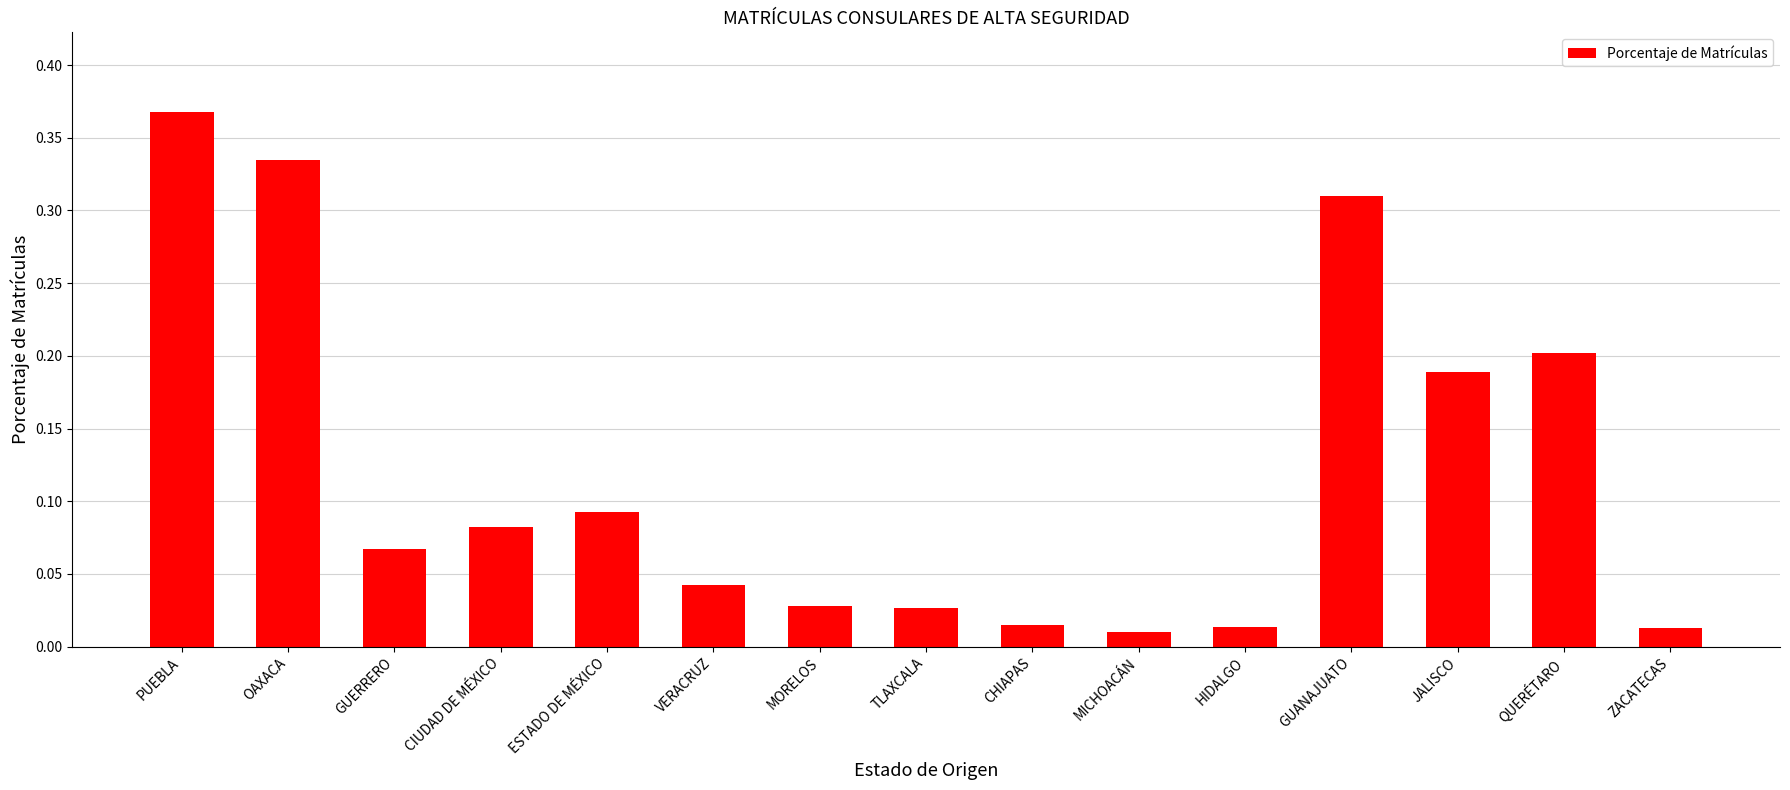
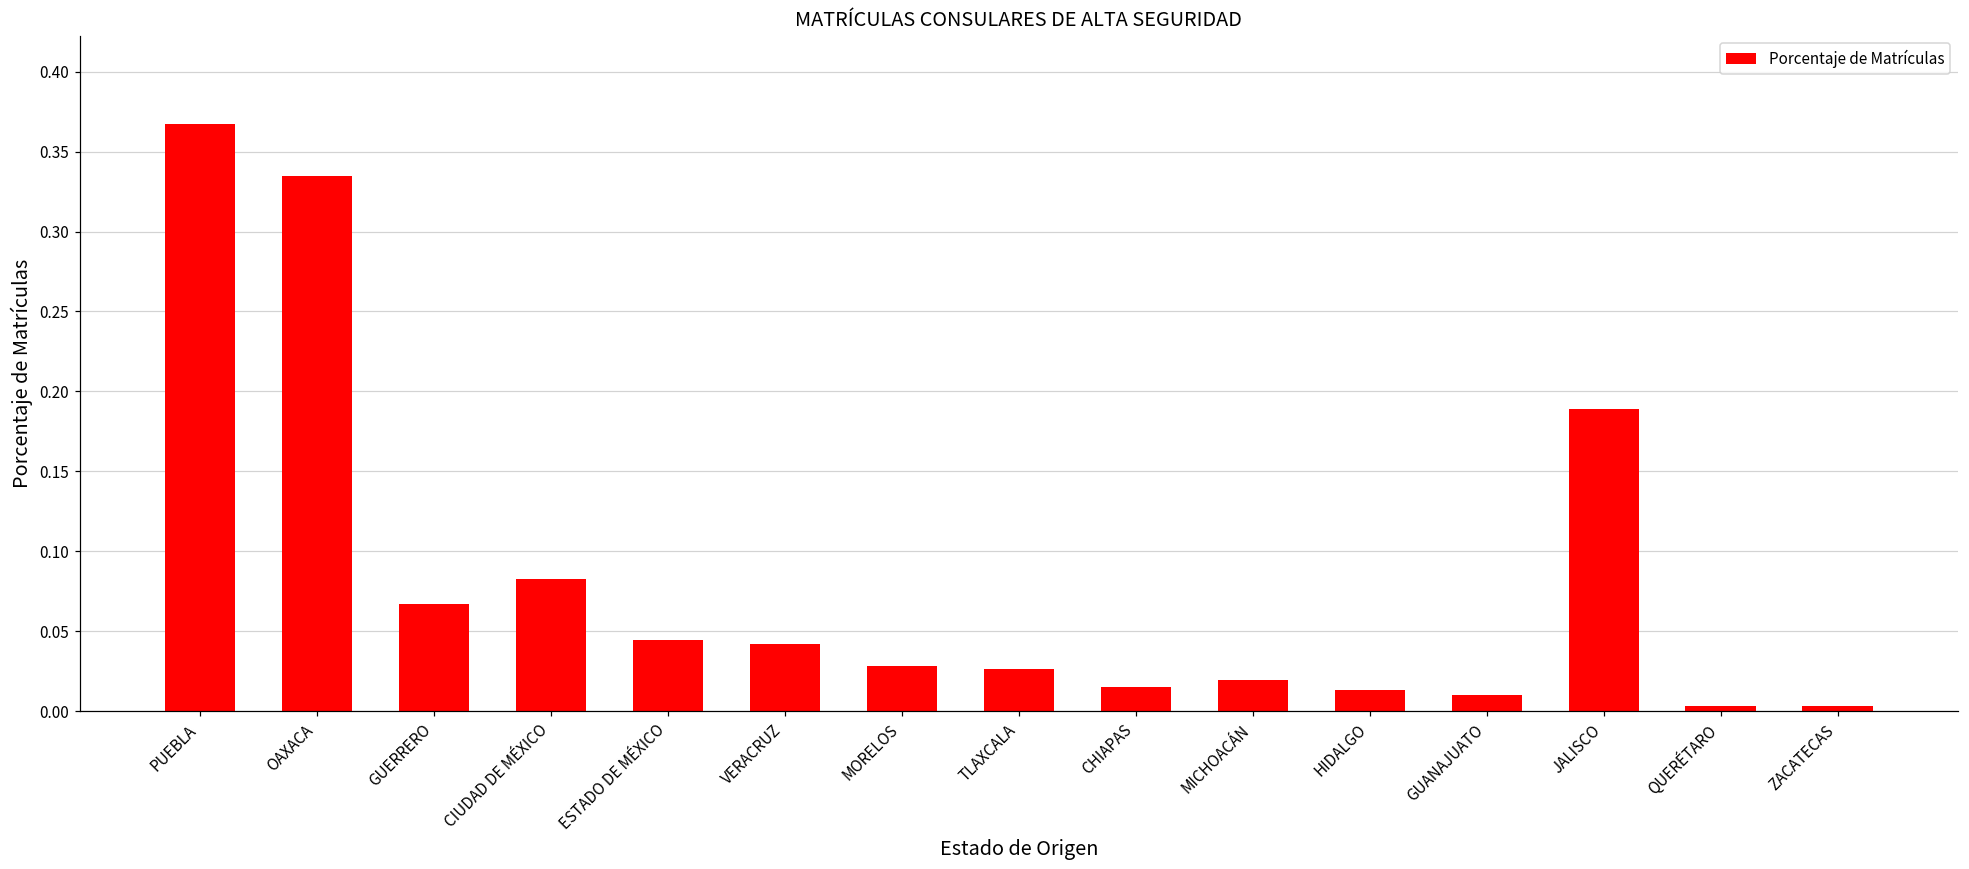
ESTADO DE MÉXICO: 0.093 -> 0.045
MICHOACÁN: 0.010 -> 0.019
GUANAJUATO: 0.310 -> 0.010
QUERÉTARO: 0.202 -> 0.003
ZACATECAS: 0.013 -> 0.003
